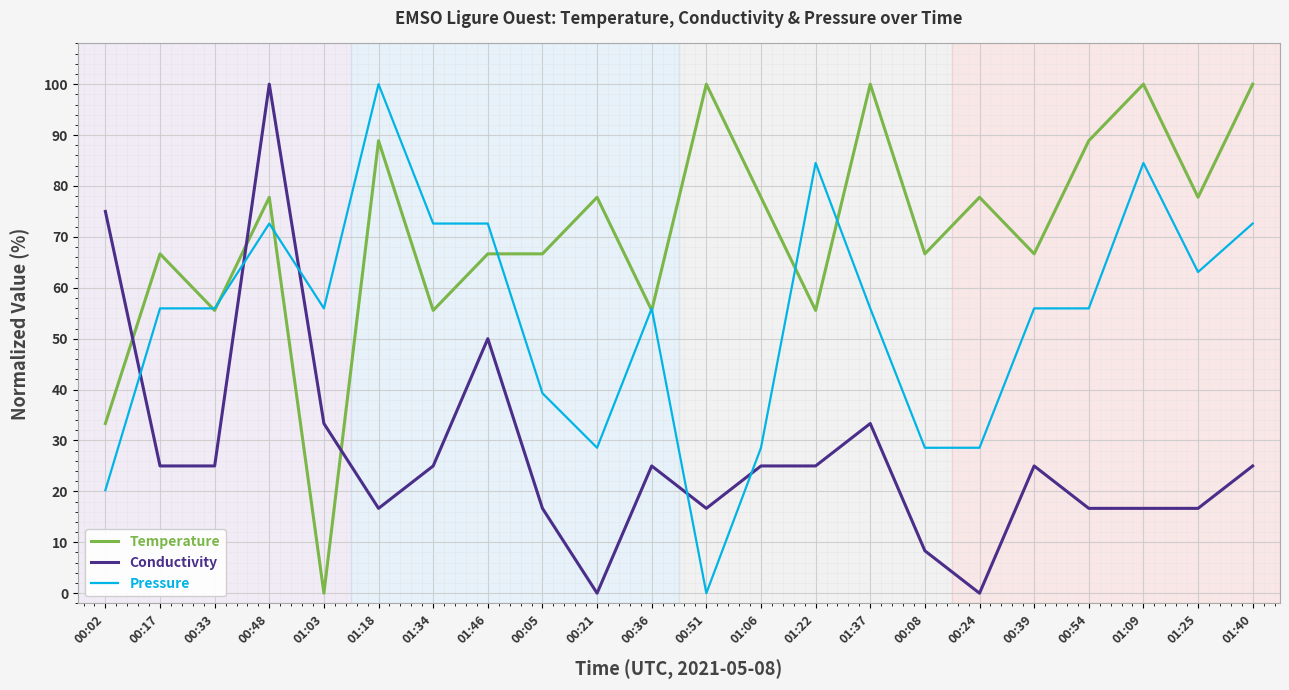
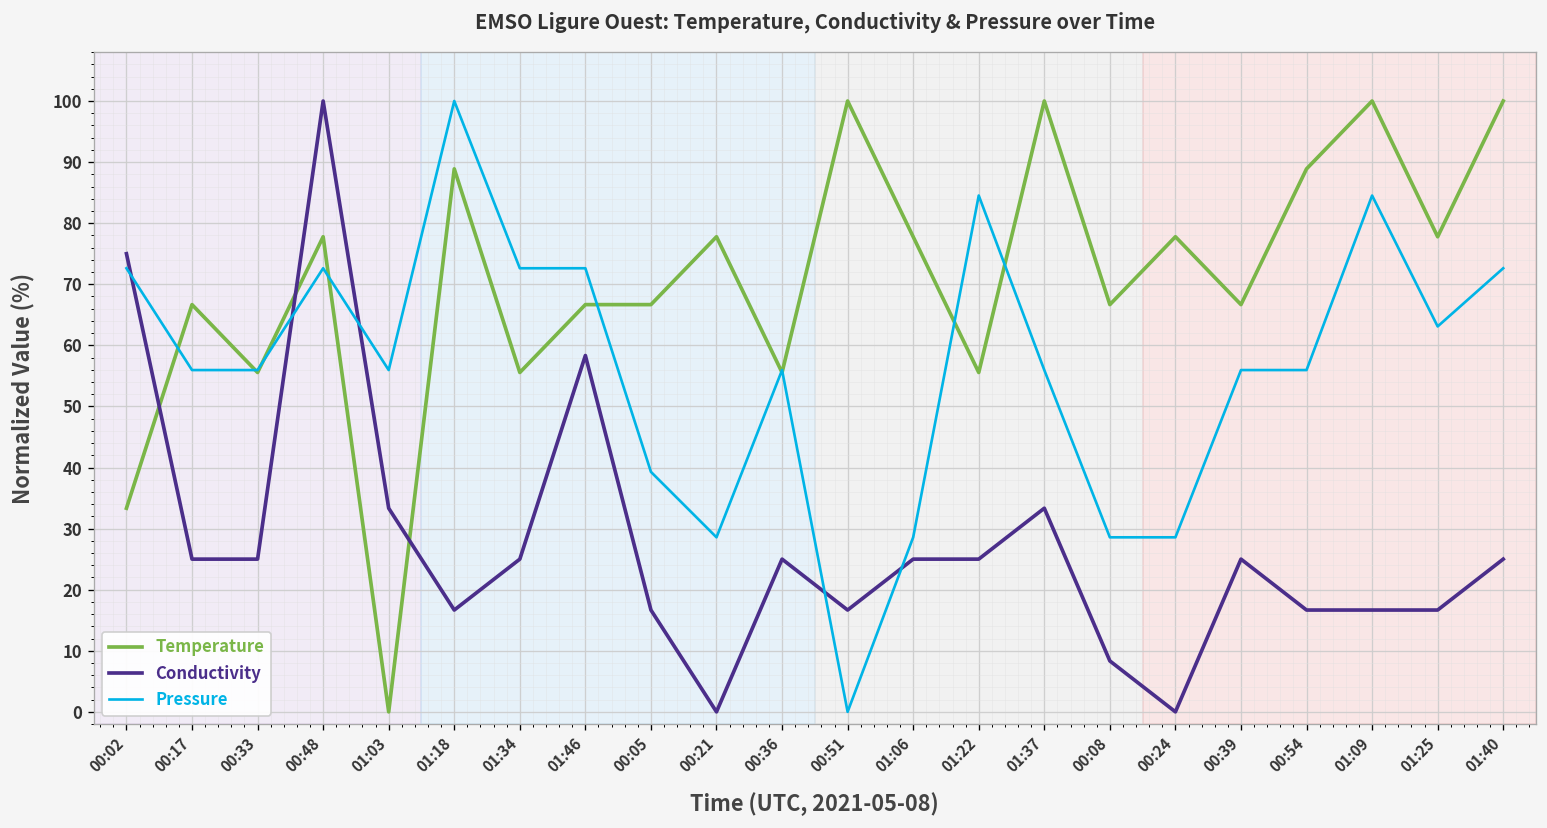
Pressure, 00:02: 20 -> 73
Conductivity, 01:46: 50 -> 58
